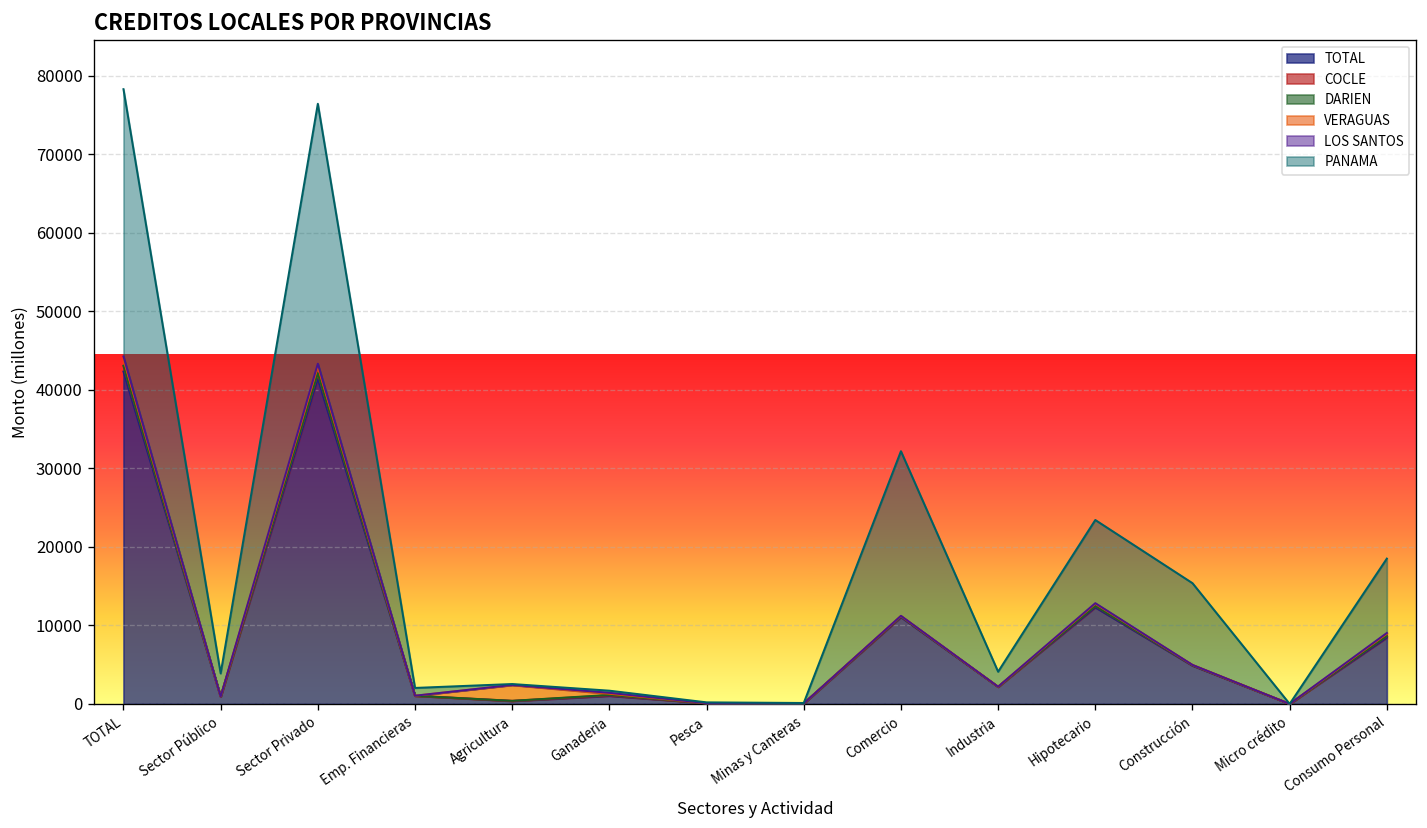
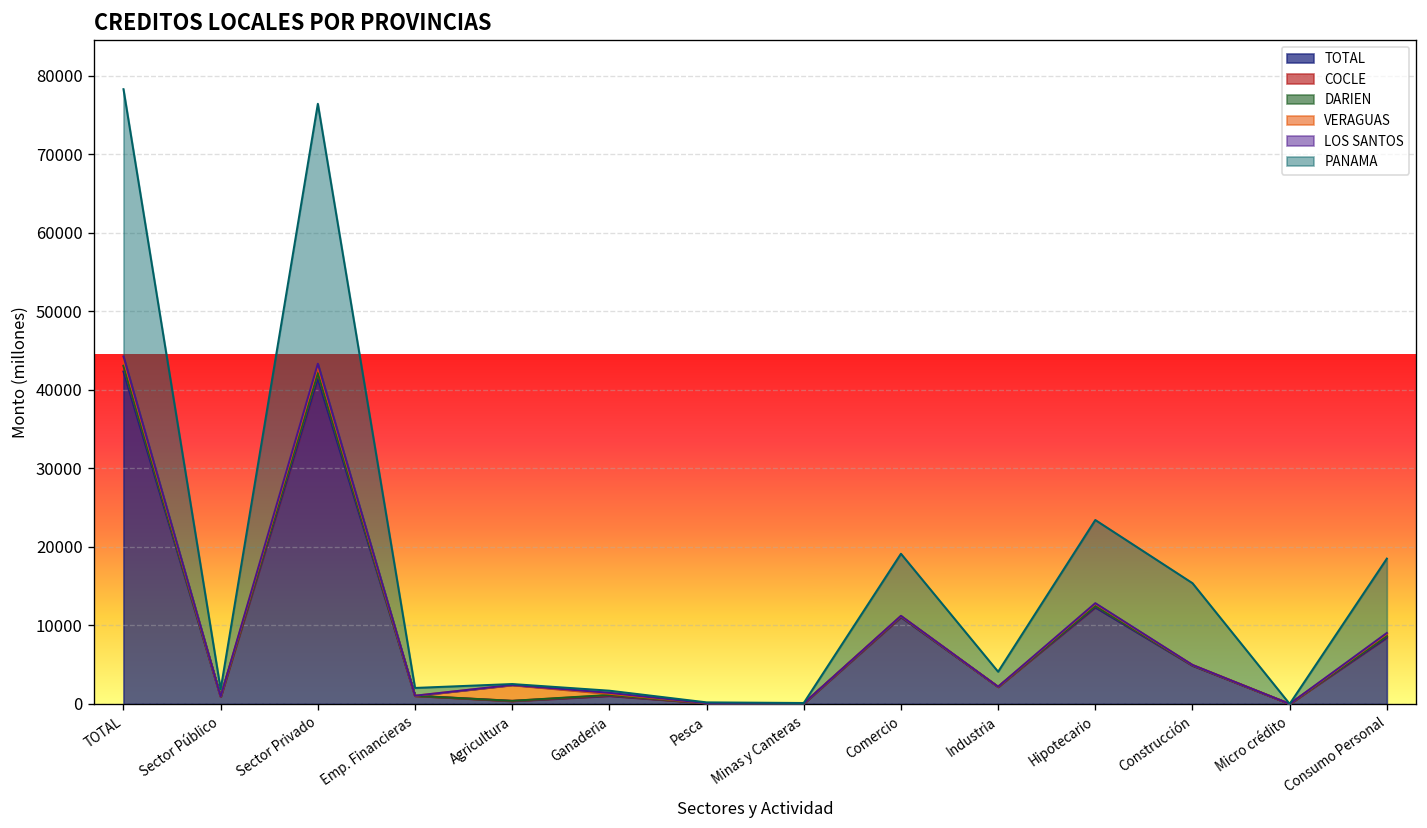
PANAMA, Sector Público: 3000 -> 1000
PANAMA, Comercio: 21000 -> 8000
